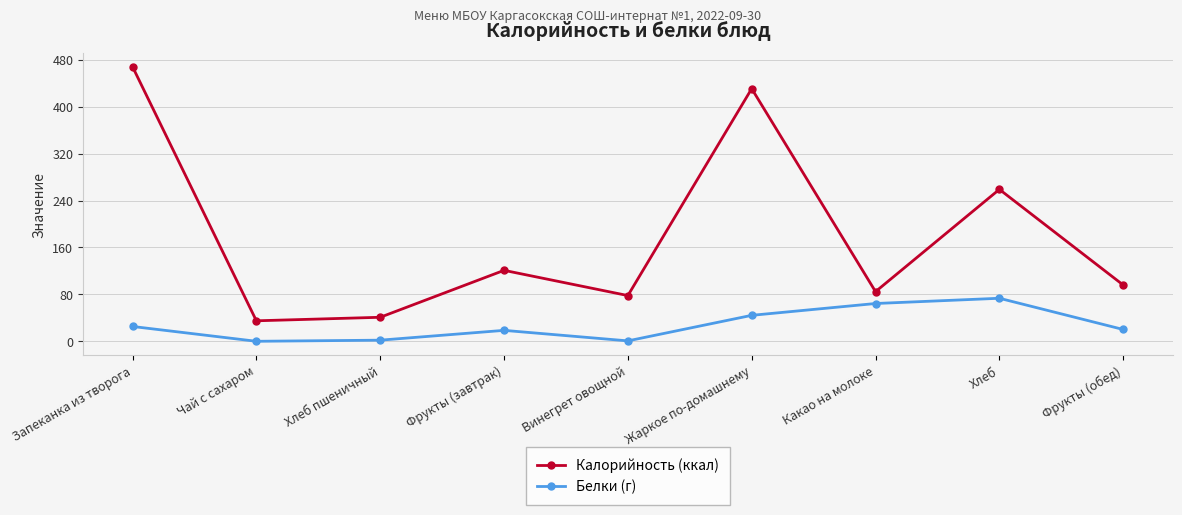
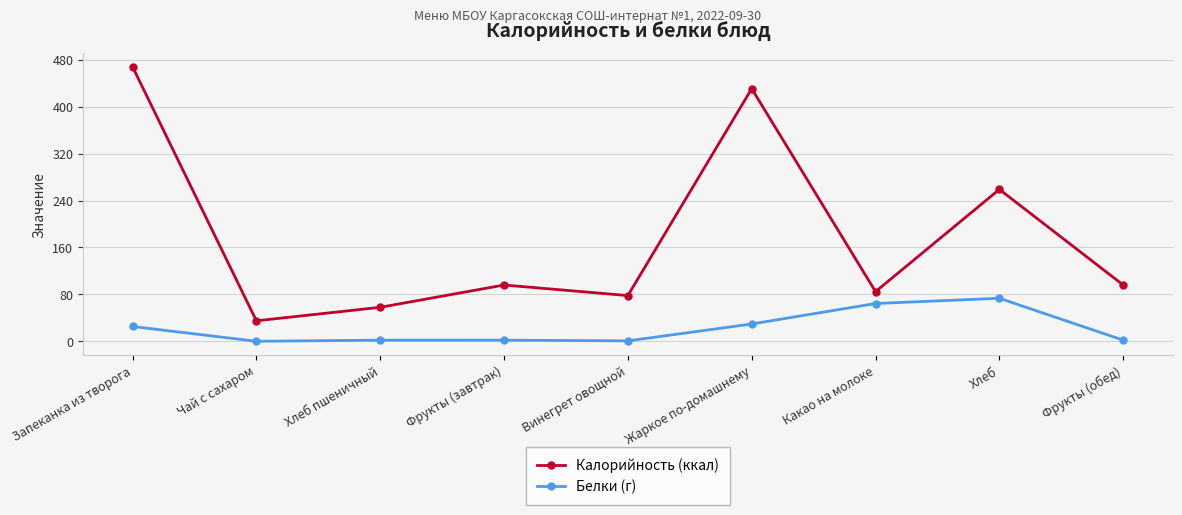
Калорийность (ккал), Хлеб пшеничный: 40 -> 60
Калорийность (ккал), Фрукты (завтрак): 120 -> 100
Белки (г), Фрукты (завтрак): 20 -> 0
Белки (г), Жаркое по-домашнему: 40 -> 30
Белки (г), Фрукты (обед): 20 -> 0
